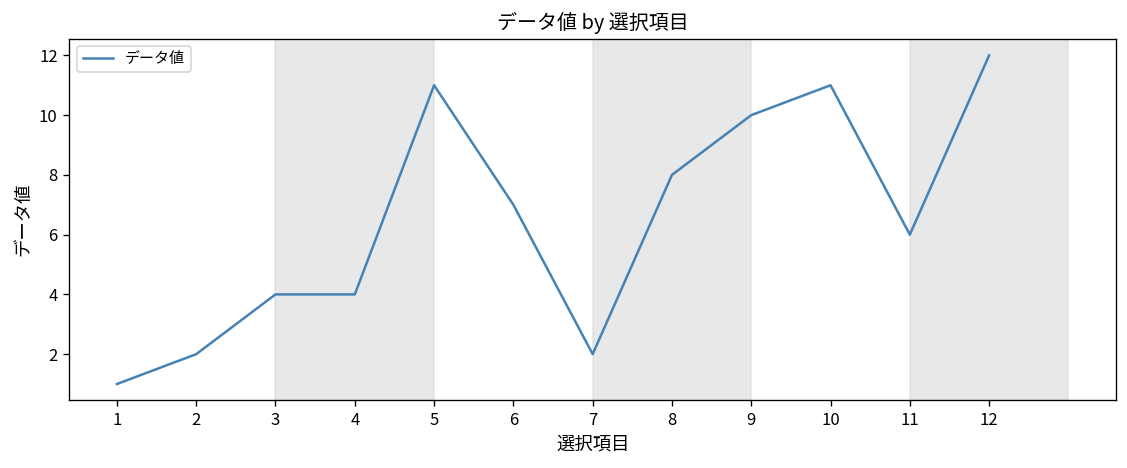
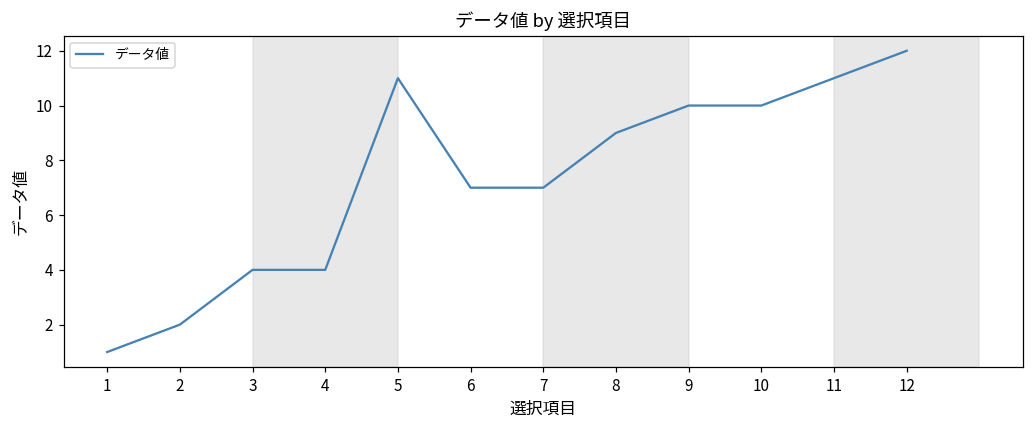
7: 2 -> 7
8: 8 -> 9
10: 11 -> 10
11: 6 -> 11
